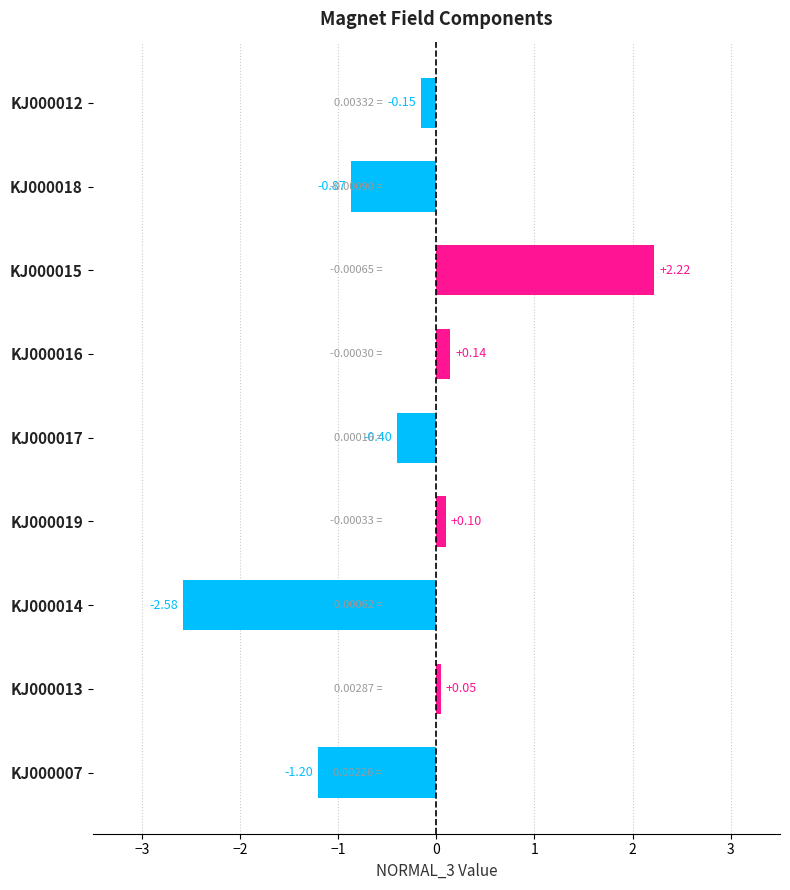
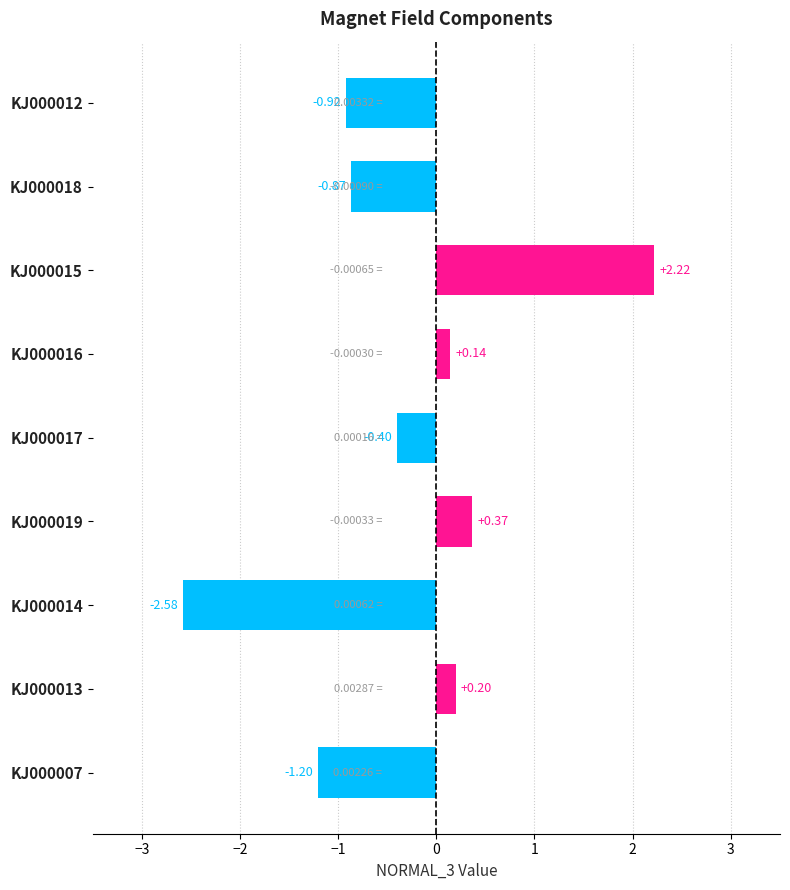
KJ000012: -0.15 -> -0.92
KJ000019: +0.10 -> +0.37
KJ000013: +0.05 -> +0.20
